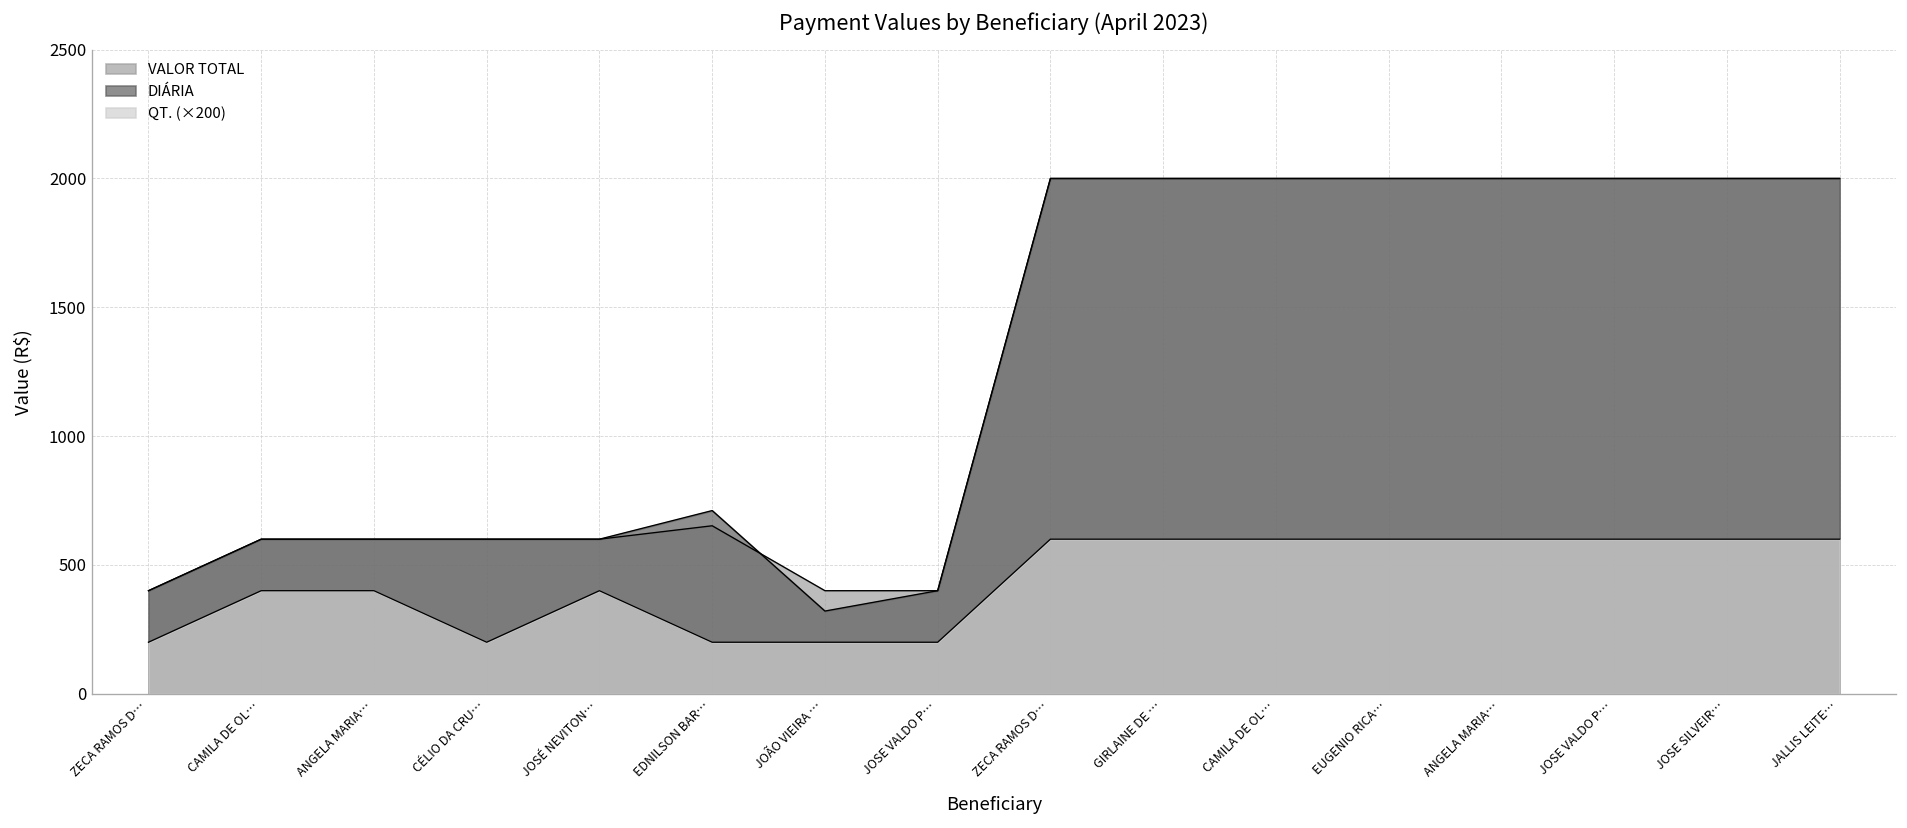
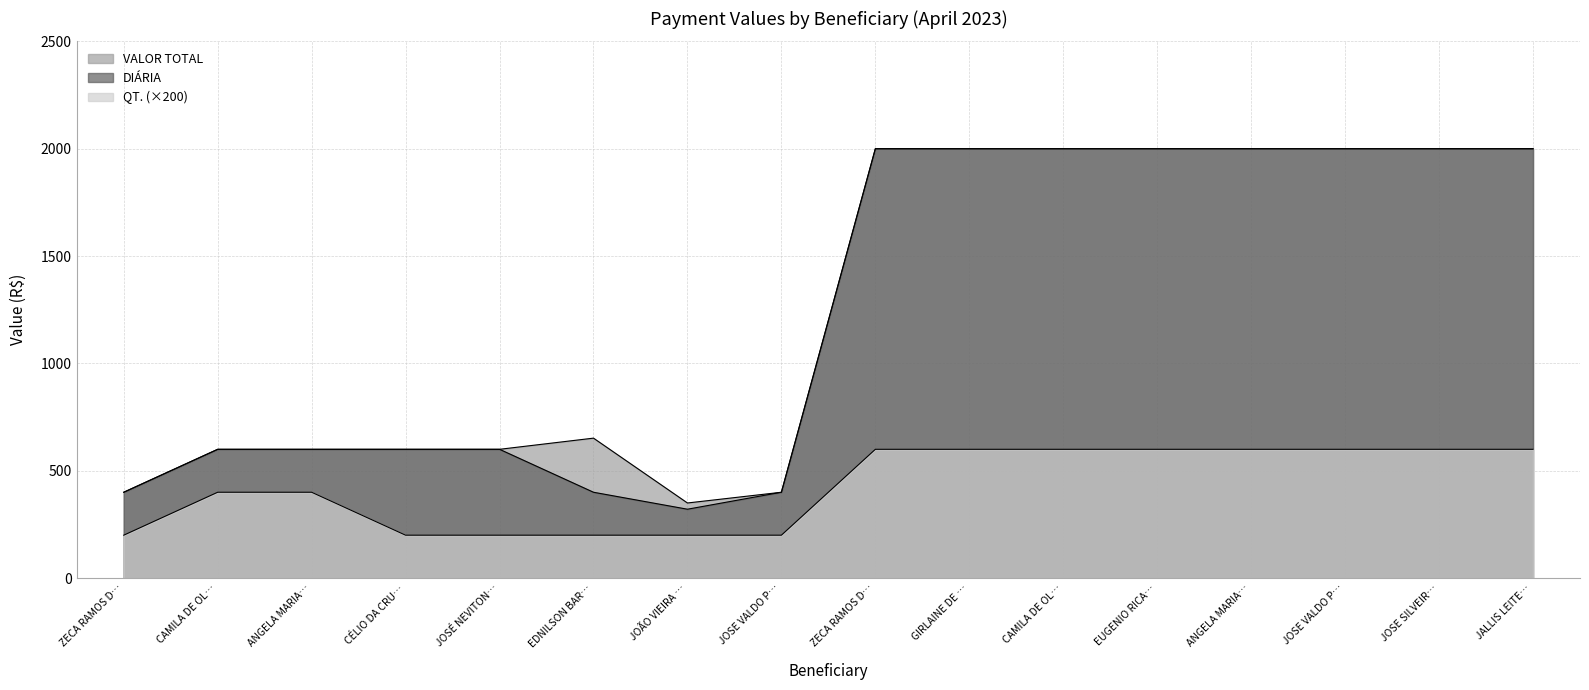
QT. (×200), JOSÉ NEVITON…: 400 -> 200
DIÁRIA, EDNILSON BAR…: 710 -> 400
VALOR TOTAL, JOÃO VIEIRA …: 400 -> 350
